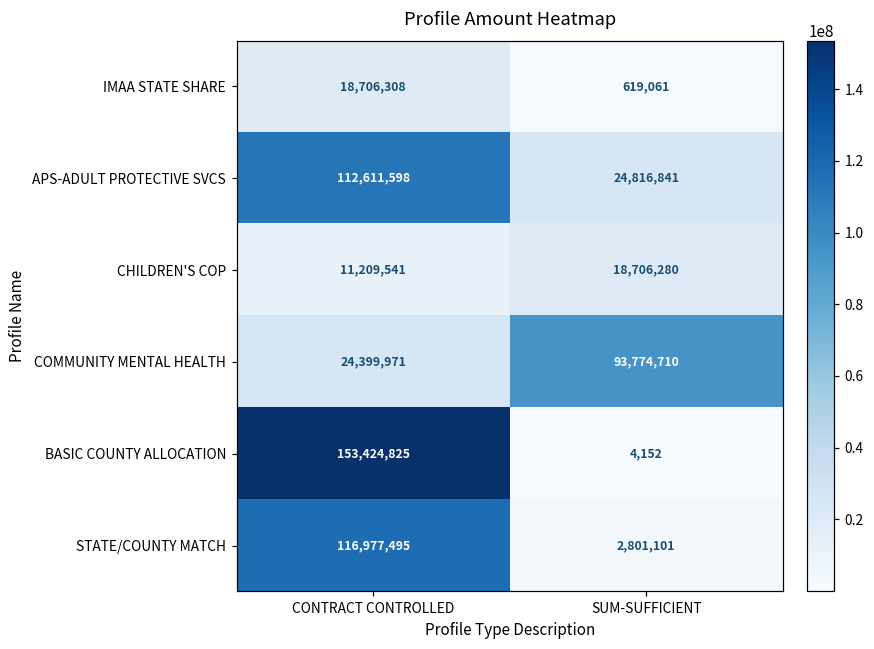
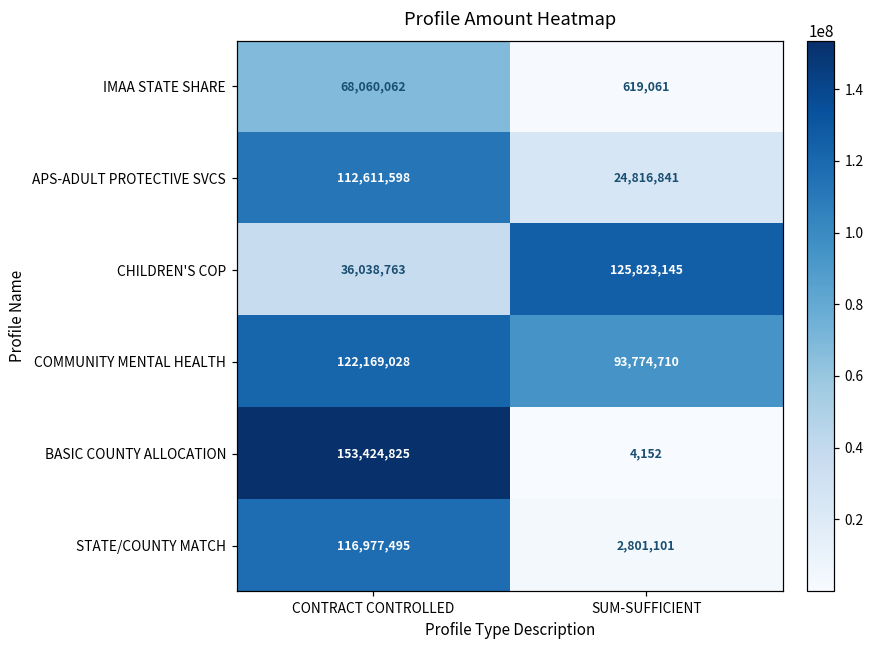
IMAA STATE SHARE, CONTRACT CONTROLLED: 18,706,308 -> 68,060,062
CHILDREN'S COP, CONTRACT CONTROLLED: 11,209,541 -> 36,038,763
CHILDREN'S COP, SUM-SUFFICIENT: 18,706,280 -> 125,823,145
COMMUNITY MENTAL HEALTH, CONTRACT CONTROLLED: 24,399,971 -> 122,169,028
